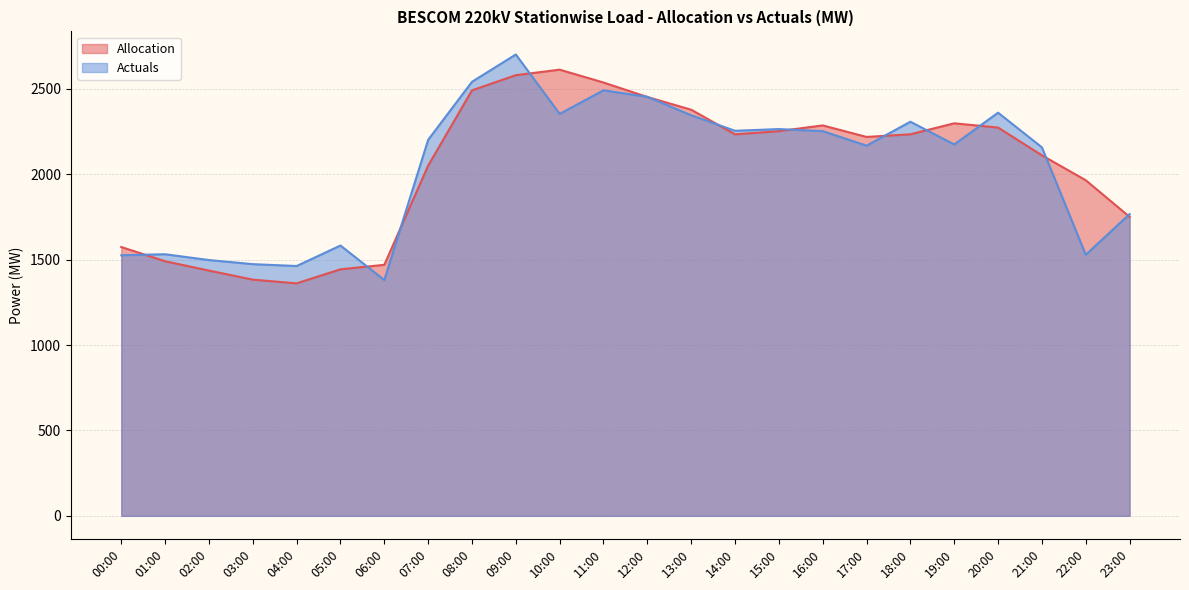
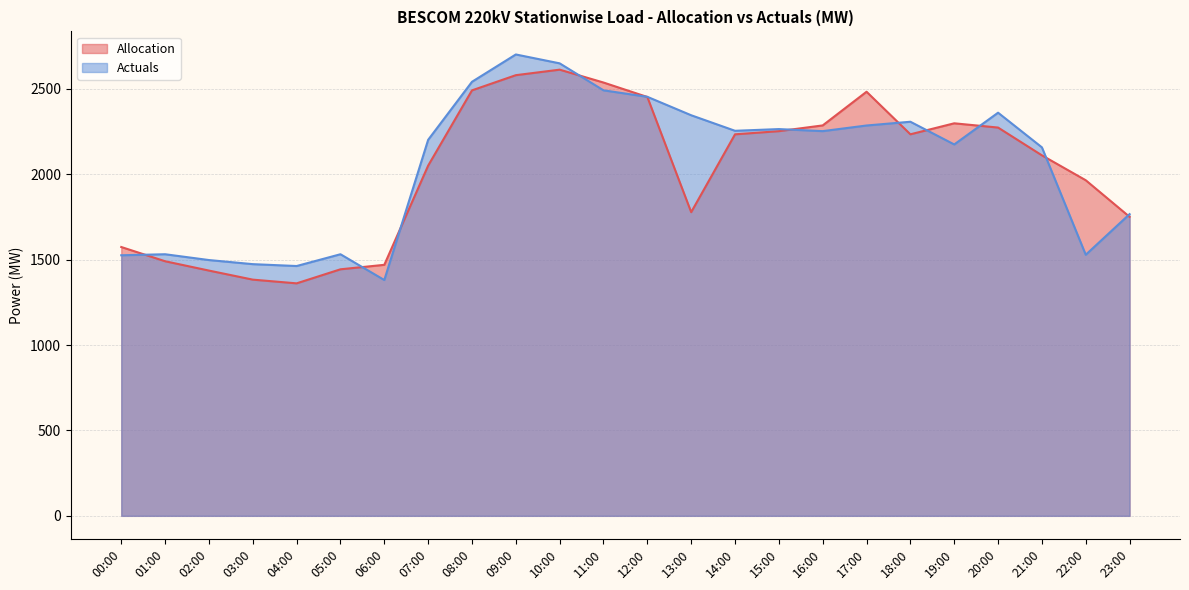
Actuals, 05:00: 1580 -> 1530
Actuals, 10:00: 2350 -> 2650
Allocation, 13:00: 2380 -> 1780
Allocation, 17:00: 2220 -> 2480
Actuals, 17:00: 2170 -> 2290
